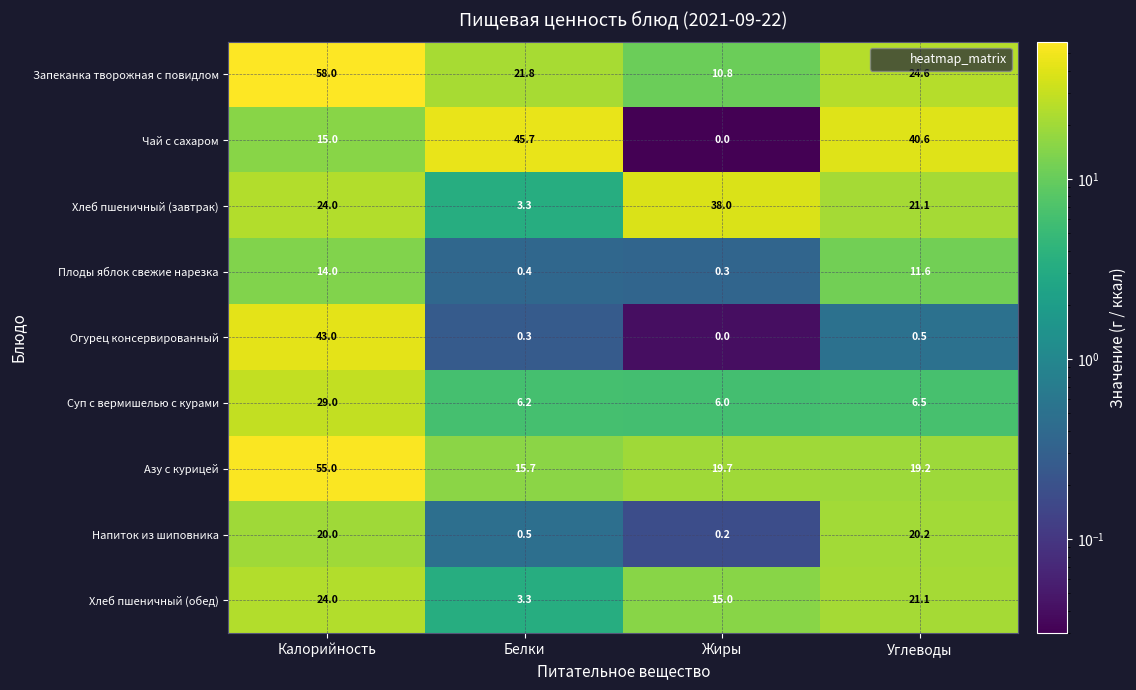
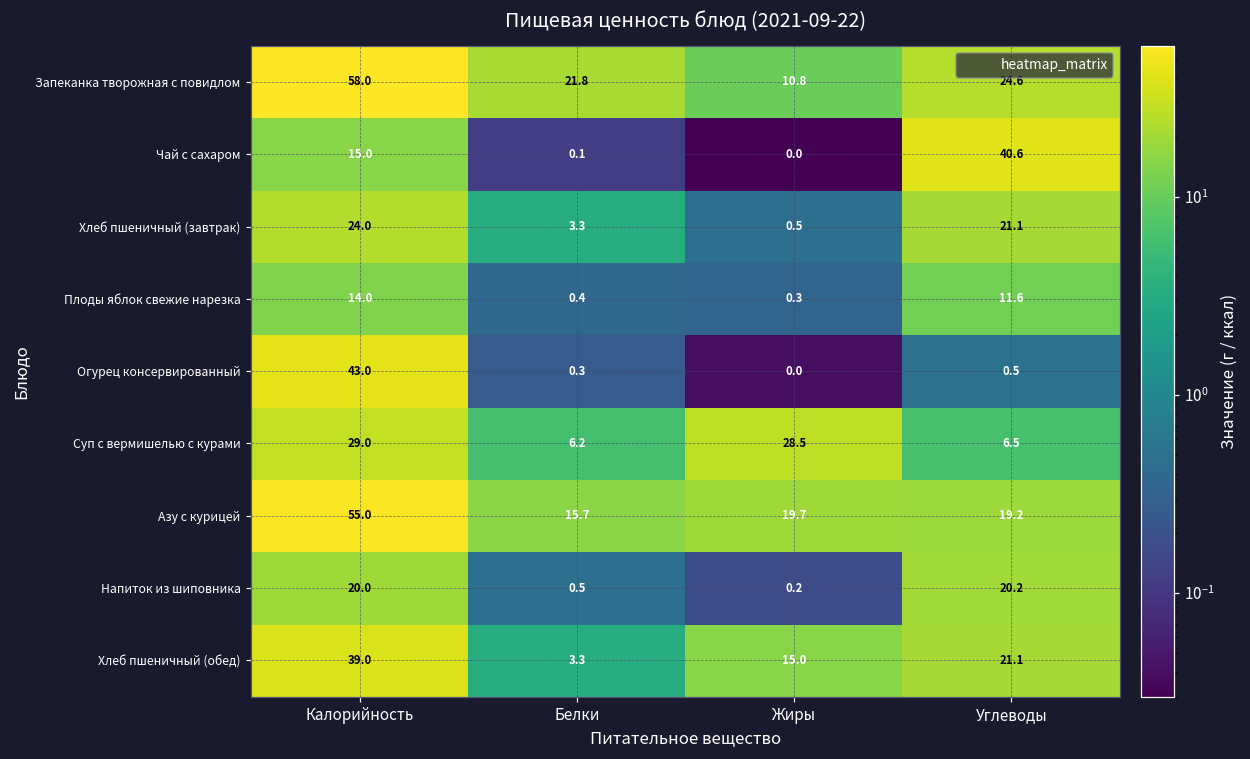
Чай с сахаром, Белки: 45.7 -> 0.1
Хлеб пшеничный (завтрак), Жиры: 38.0 -> 0.5
Суп с вермишелью с курами, Жиры: 6.0 -> 28.5
Хлеб пшеничный (обед), Калорийность: 24.0 -> 39.0
